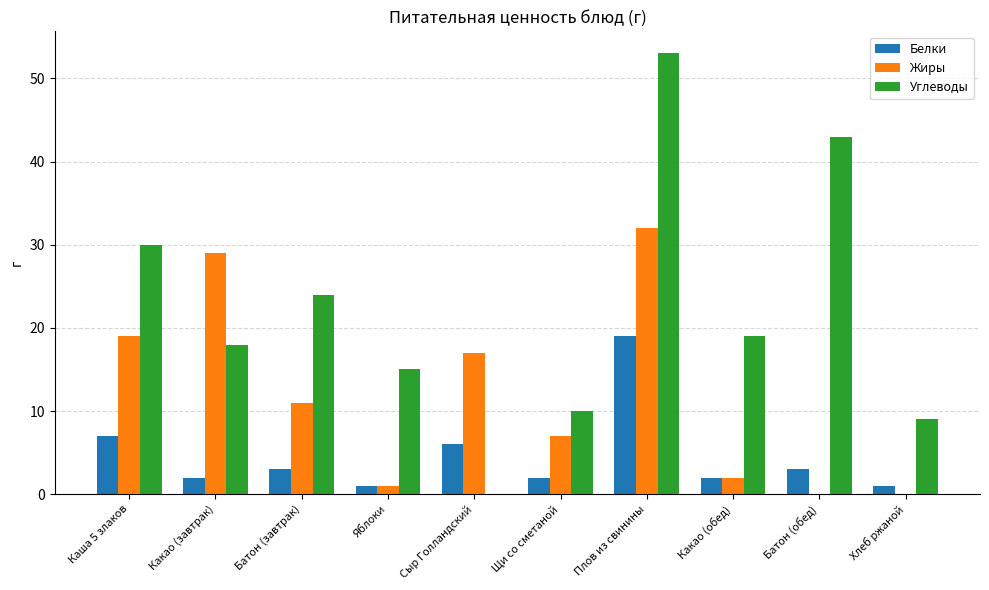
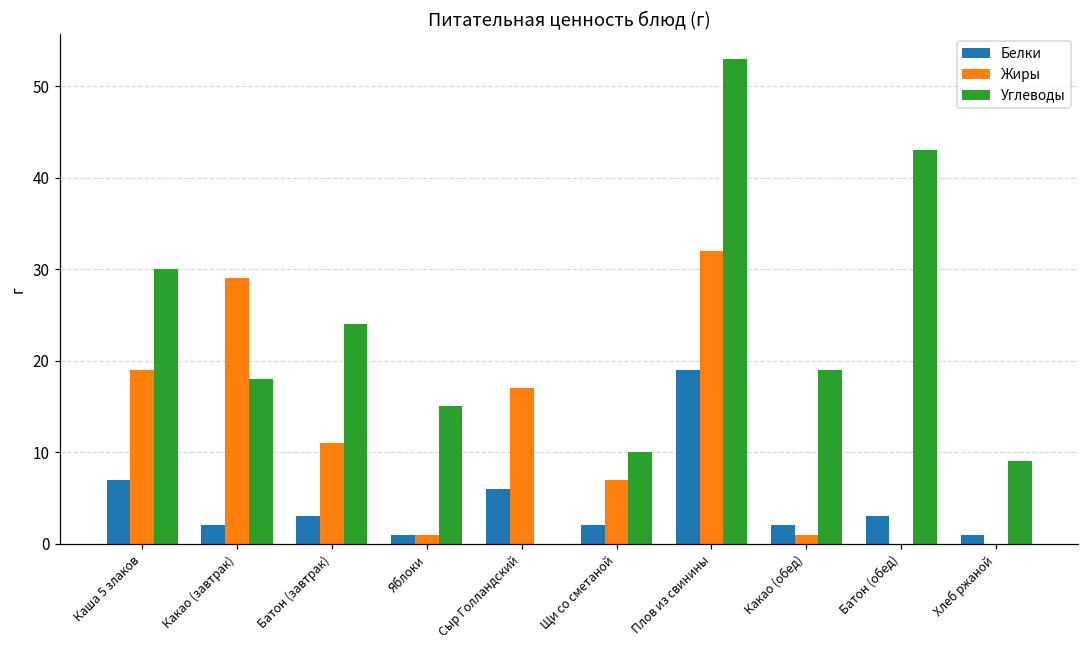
Жиры, Какао (обед): 2 -> 1
